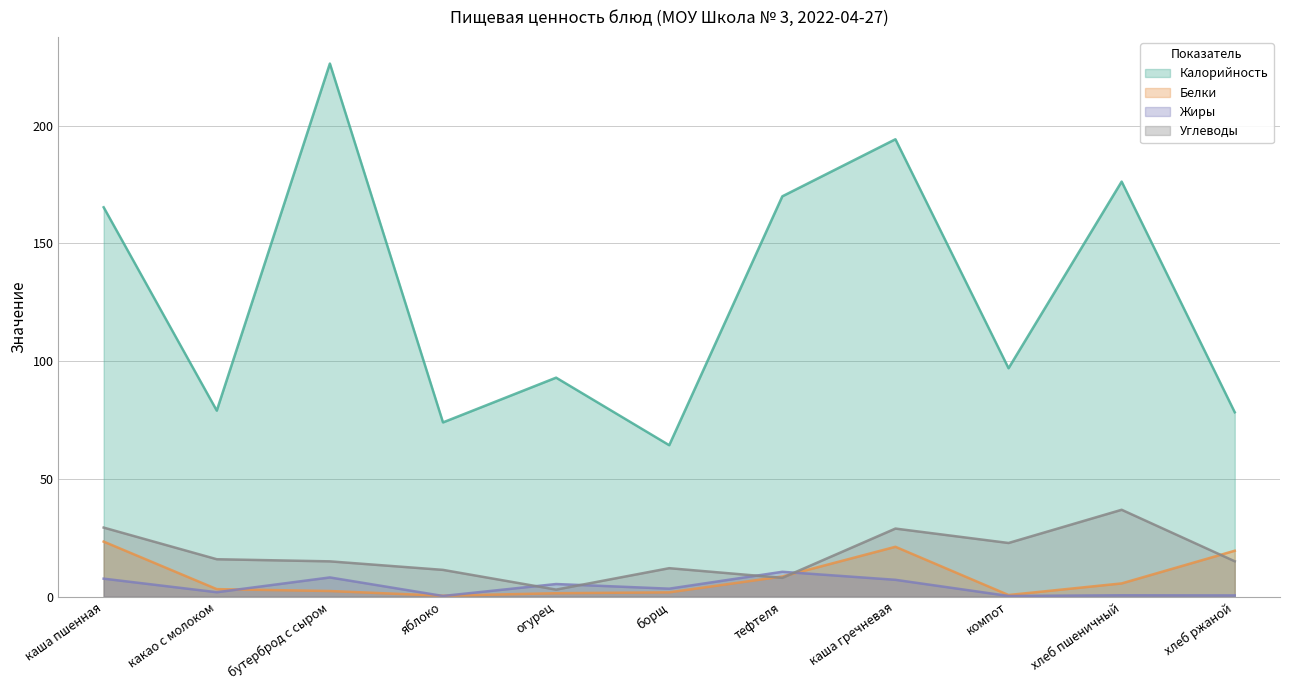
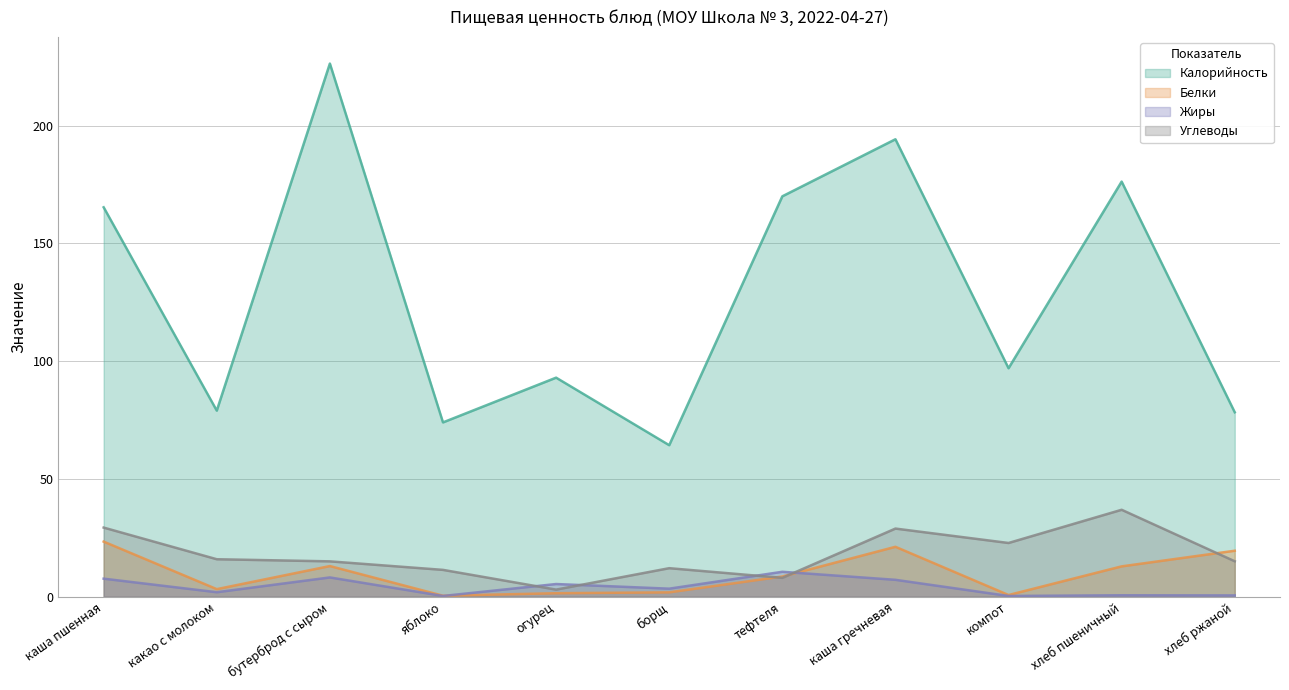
Белки, бутерброд с сыром: 2 -> 13
Белки, хлеб пшеничный: 6 -> 13
